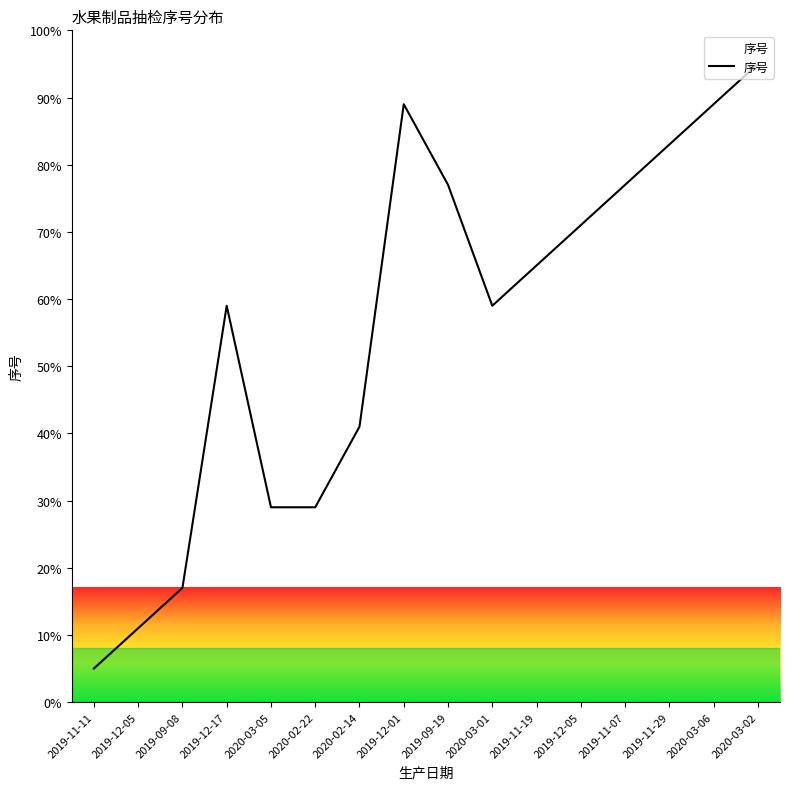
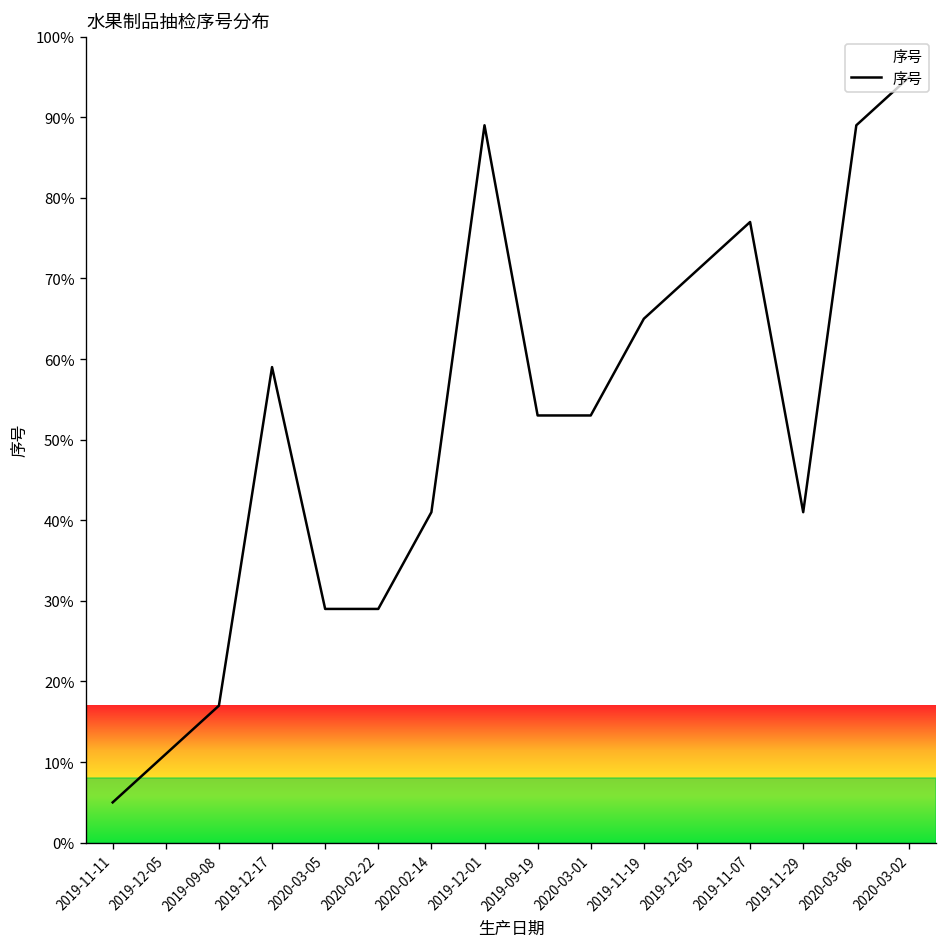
2019-09-19: 77% -> 53%
2020-03-01: 59% -> 53%
2019-11-29: 83% -> 41%
